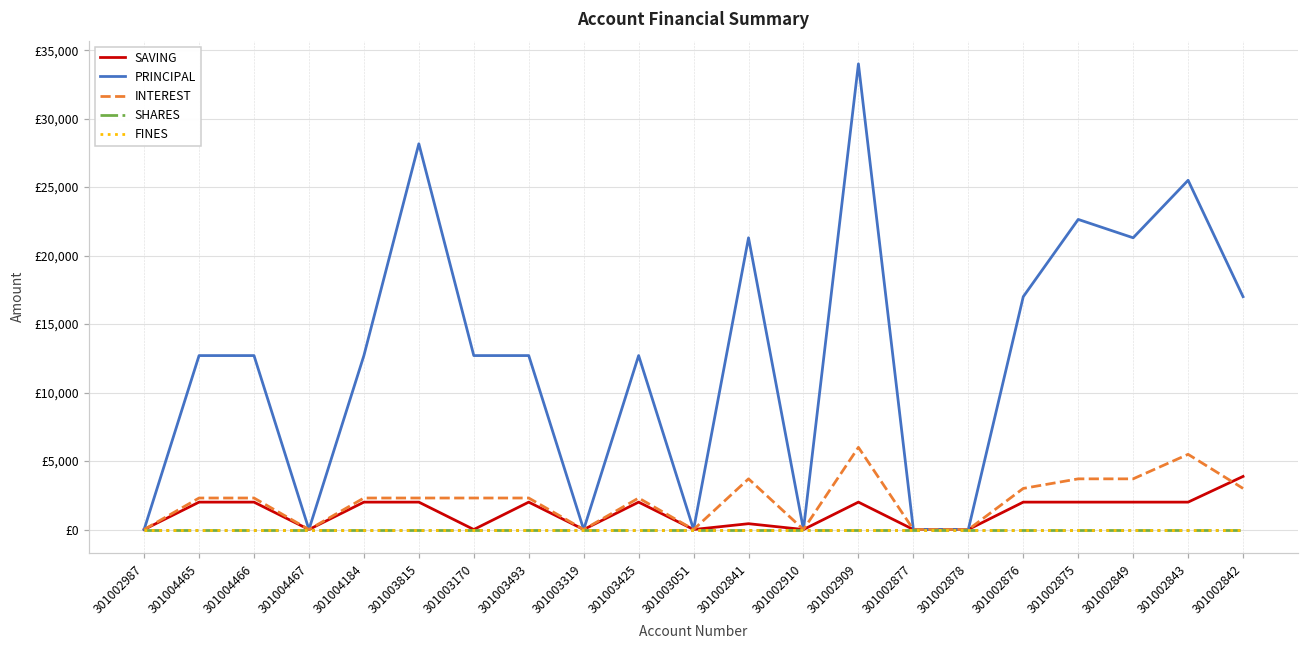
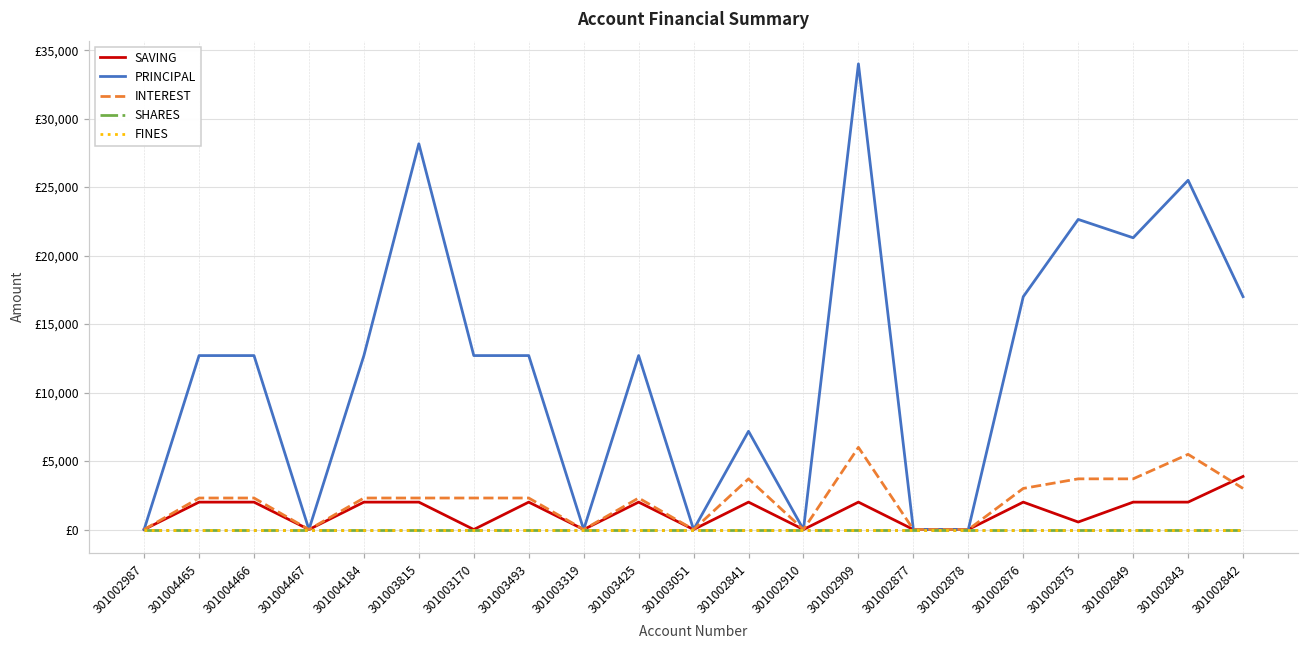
SAVING, 301002841: £400 -> £2,000
PRINCIPAL, 301002841: £21,300 -> £7,200
SAVING, 301002875: £2,000 -> £500
